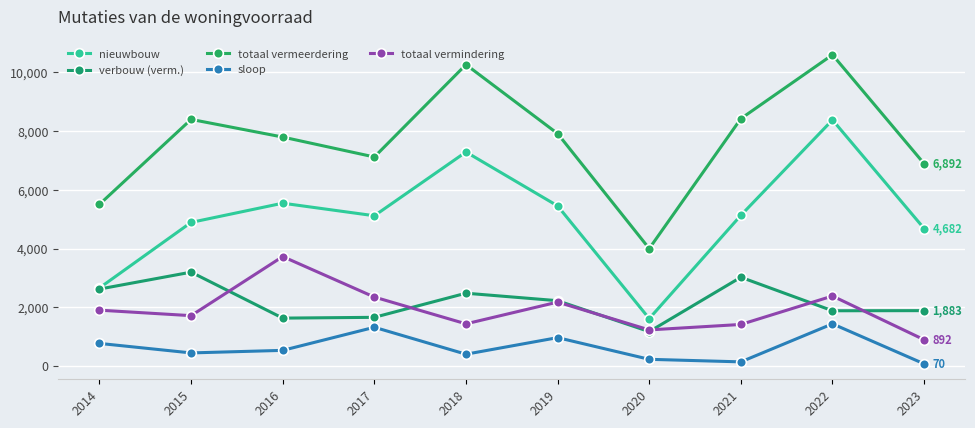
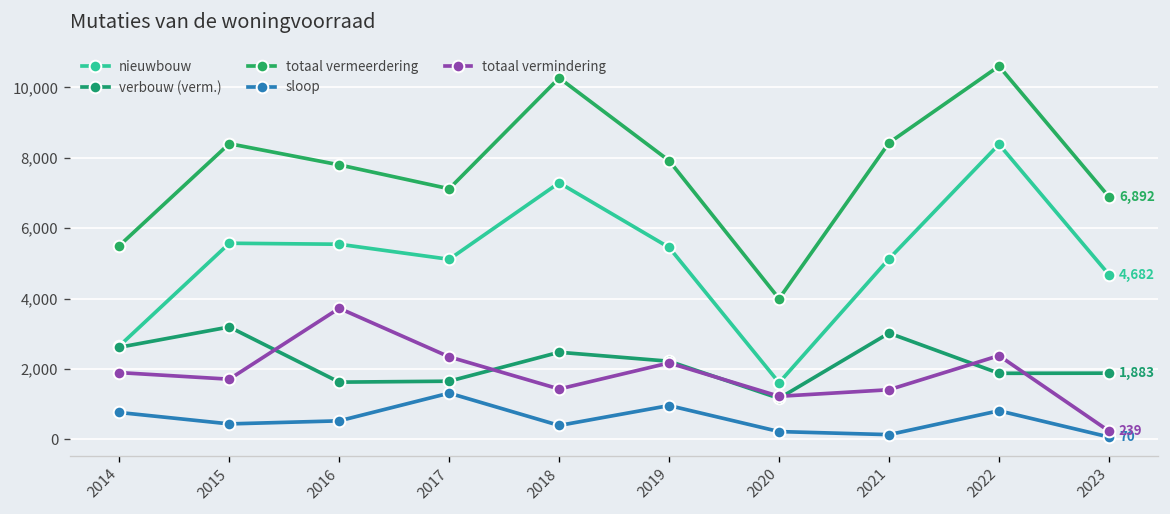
nieuwbouw, 2015: 4,900 -> 5,600
sloop, 2022: 1,400 -> 800
totaal vermindering, 2023: 892 -> 239
